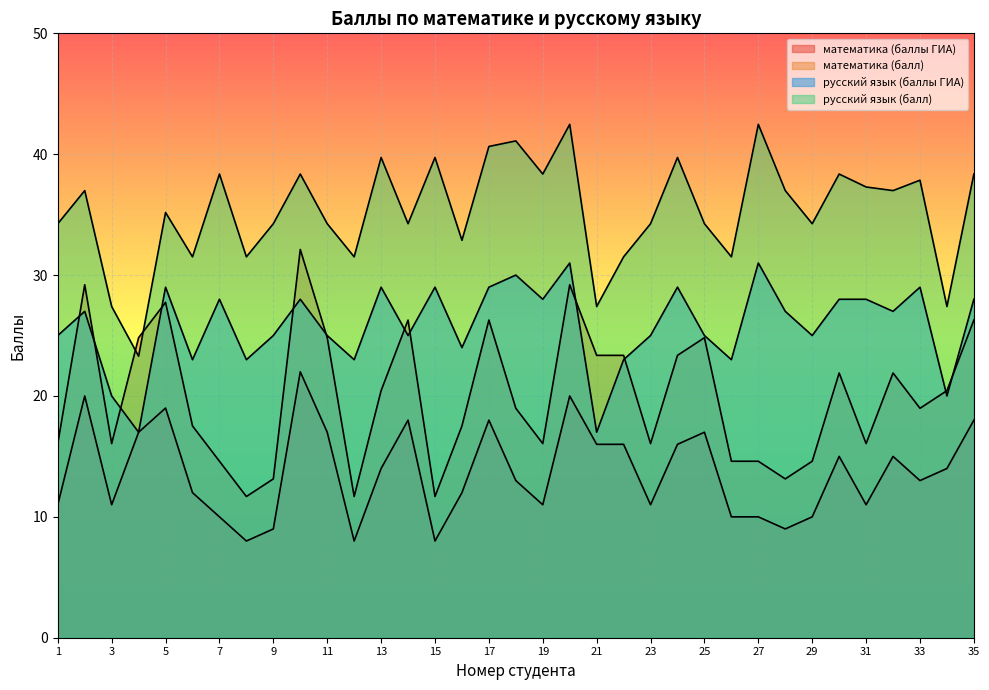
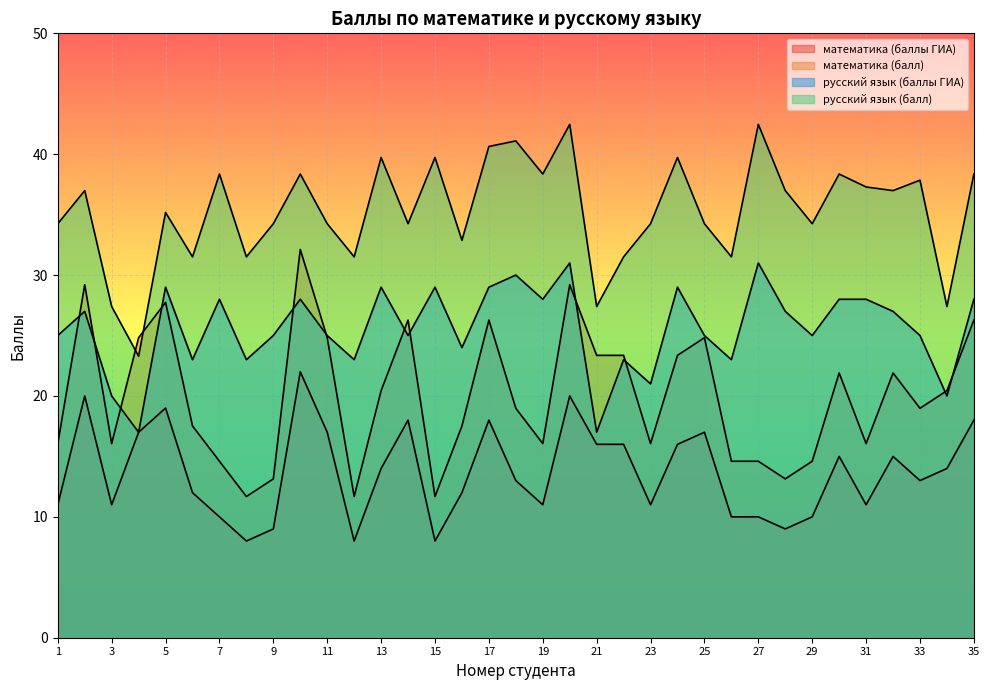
русский язык (баллы ГИА), 23: 25 -> 21
русский язык (баллы ГИА), 33: 29 -> 25
